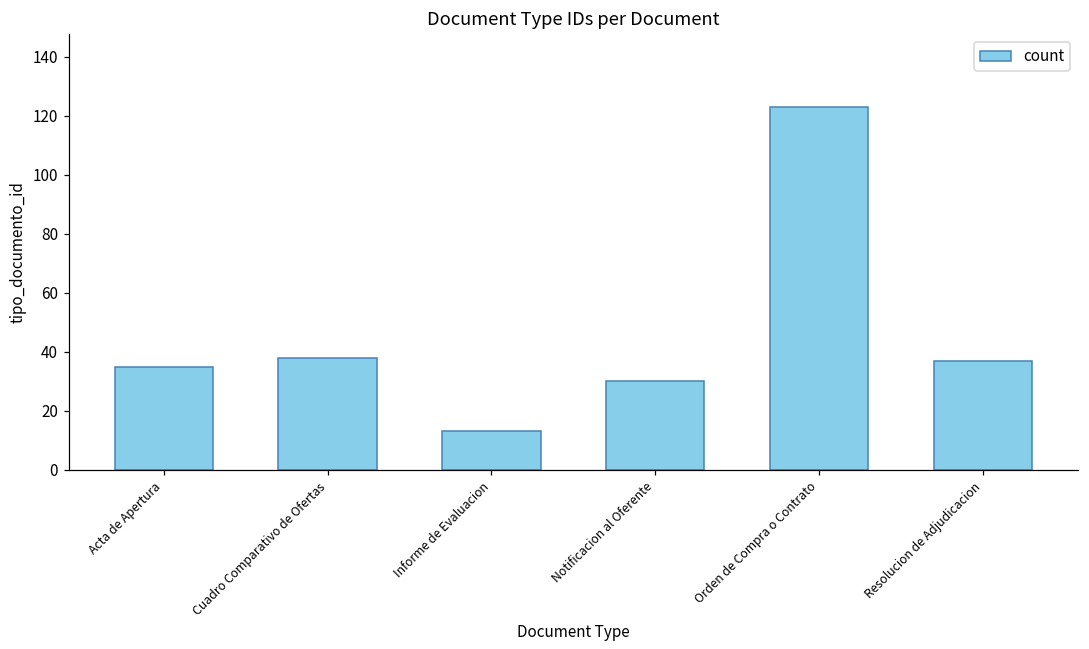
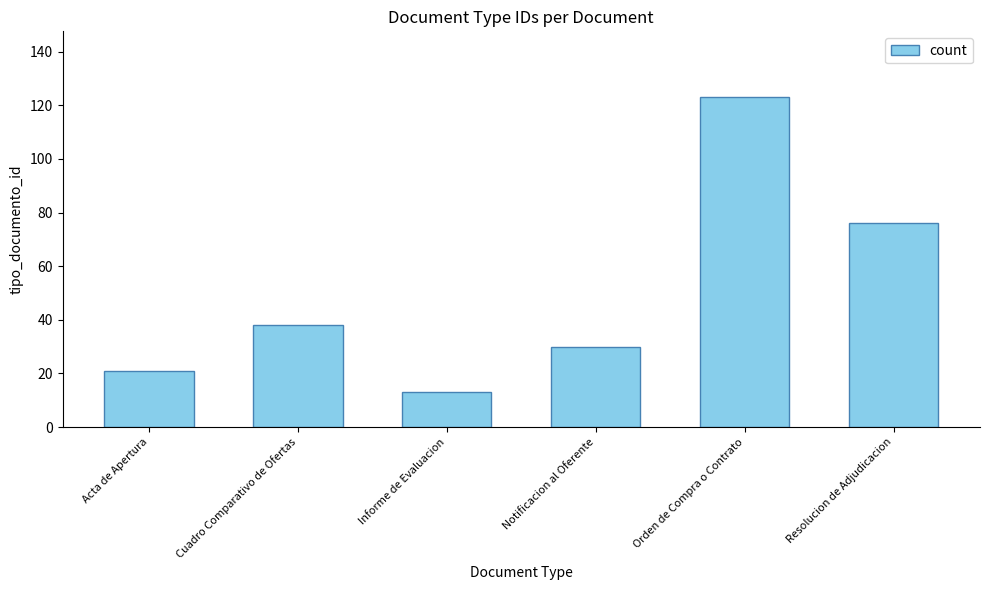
Acta de Apertura: 35 -> 21
Resolucion de Adjudicacion: 37 -> 76
